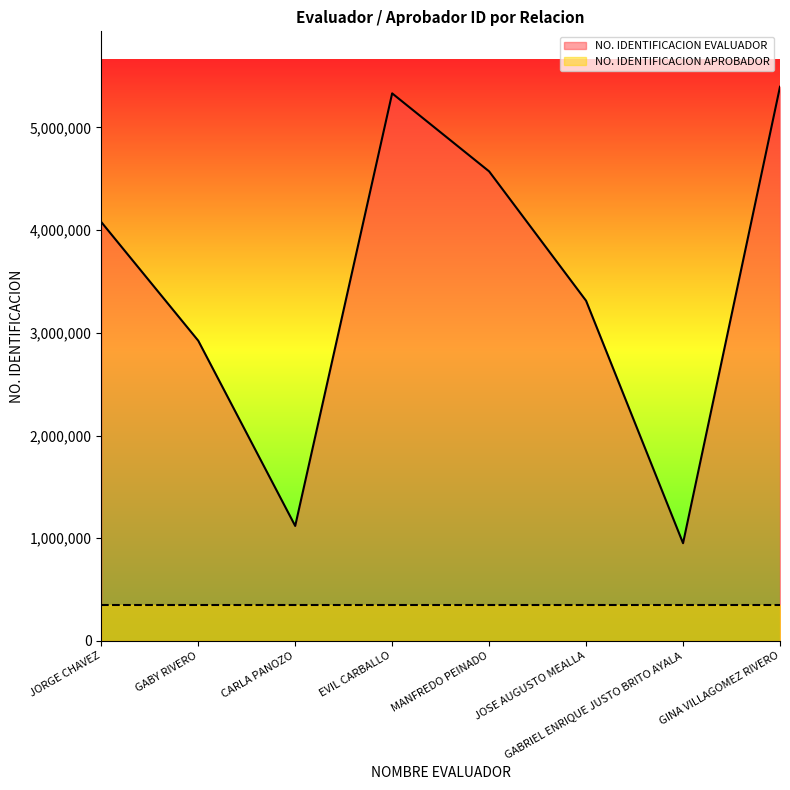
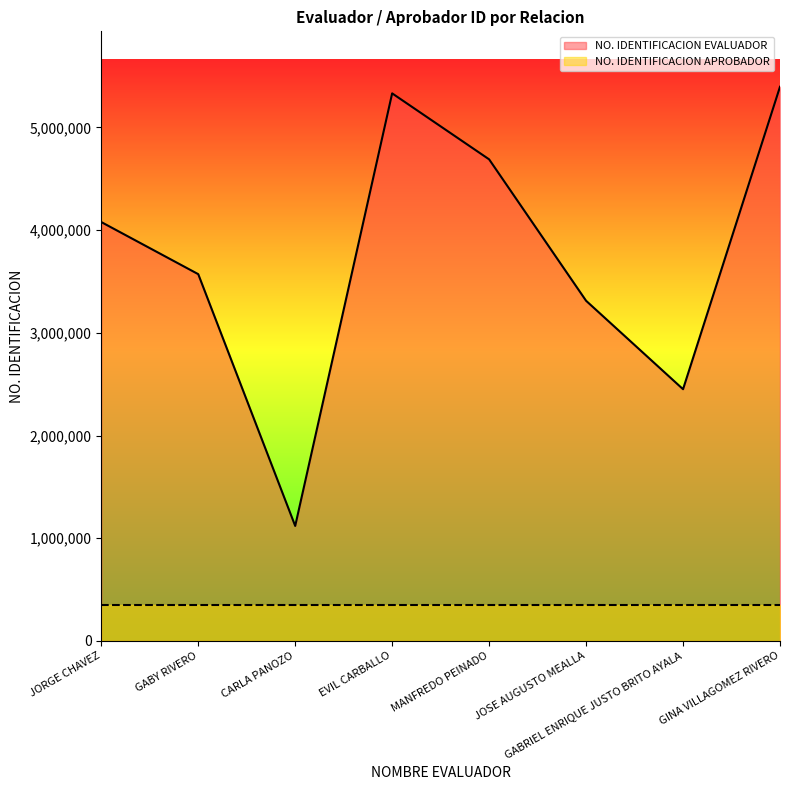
NO. IDENTIFICACION EVALUADOR, GABY RIVERO: 2,920,000 -> 3,570,000
NO. IDENTIFICACION EVALUADOR, MANFREDO PEINADO: 4,570,000 -> 4,690,000
NO. IDENTIFICACION EVALUADOR, GABRIEL ENRIQUE JUSTO BRITO AYALA: 950,000 -> 2,450,000
